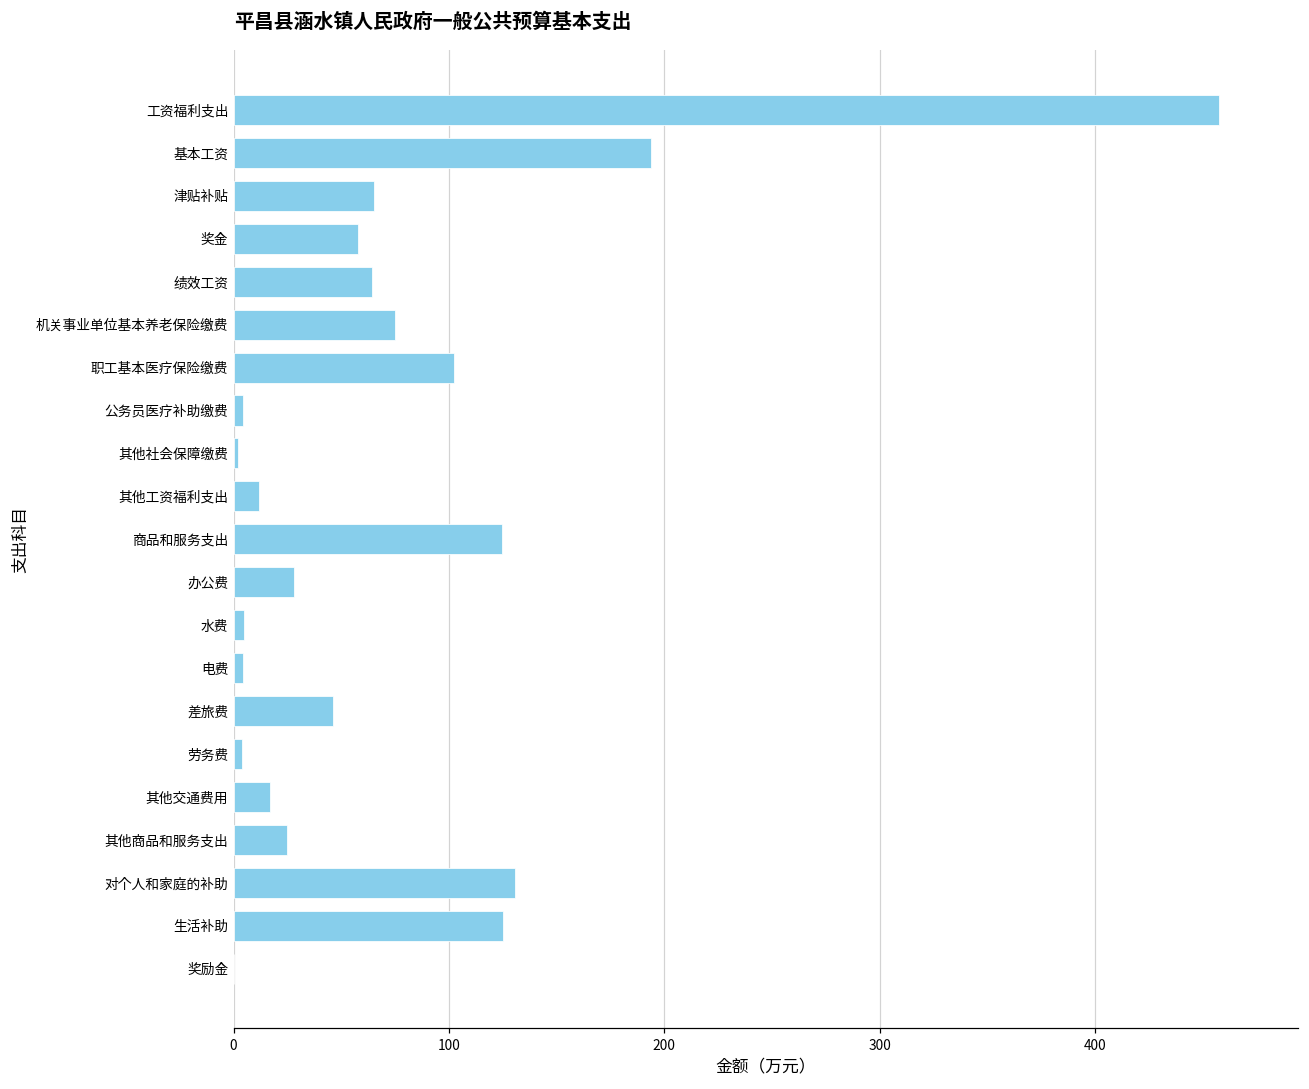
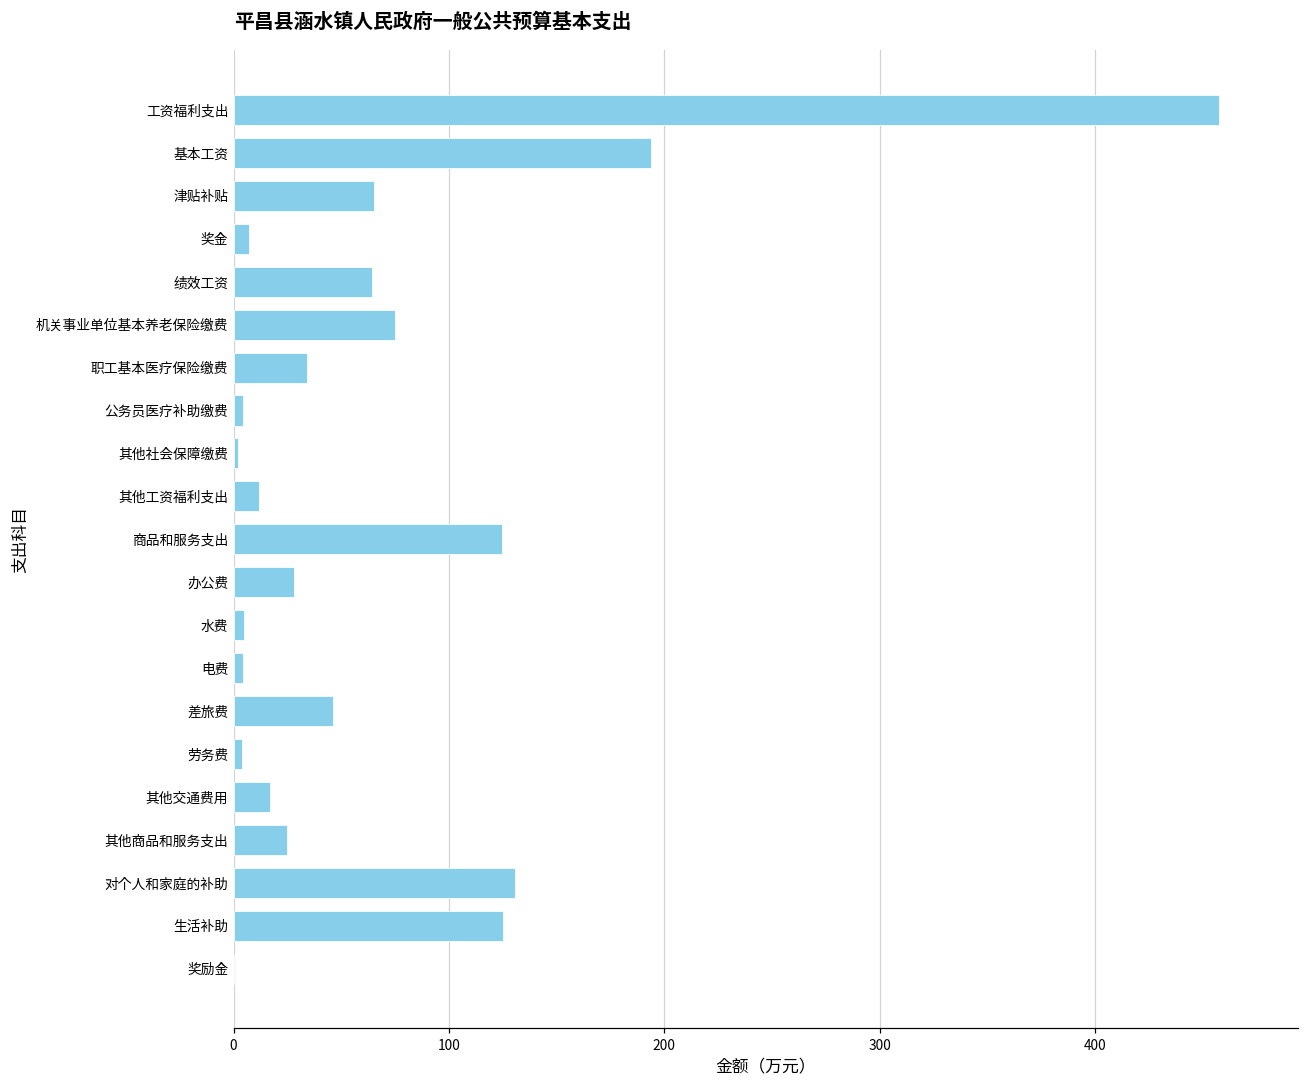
奖金: 58 -> 7
职工基本医疗保险缴费: 102 -> 34
